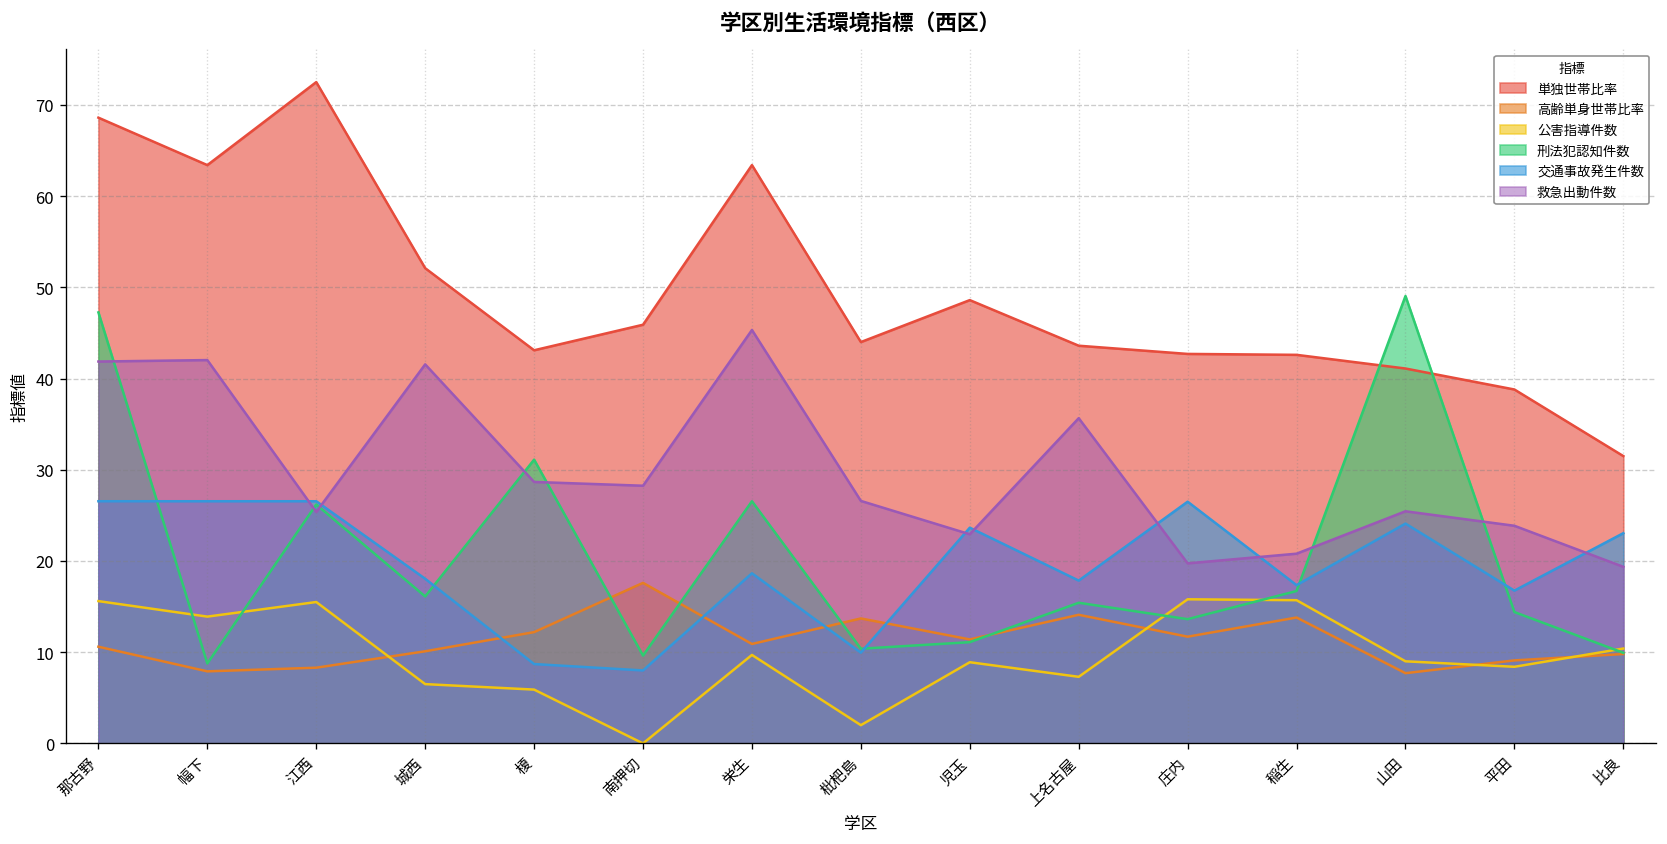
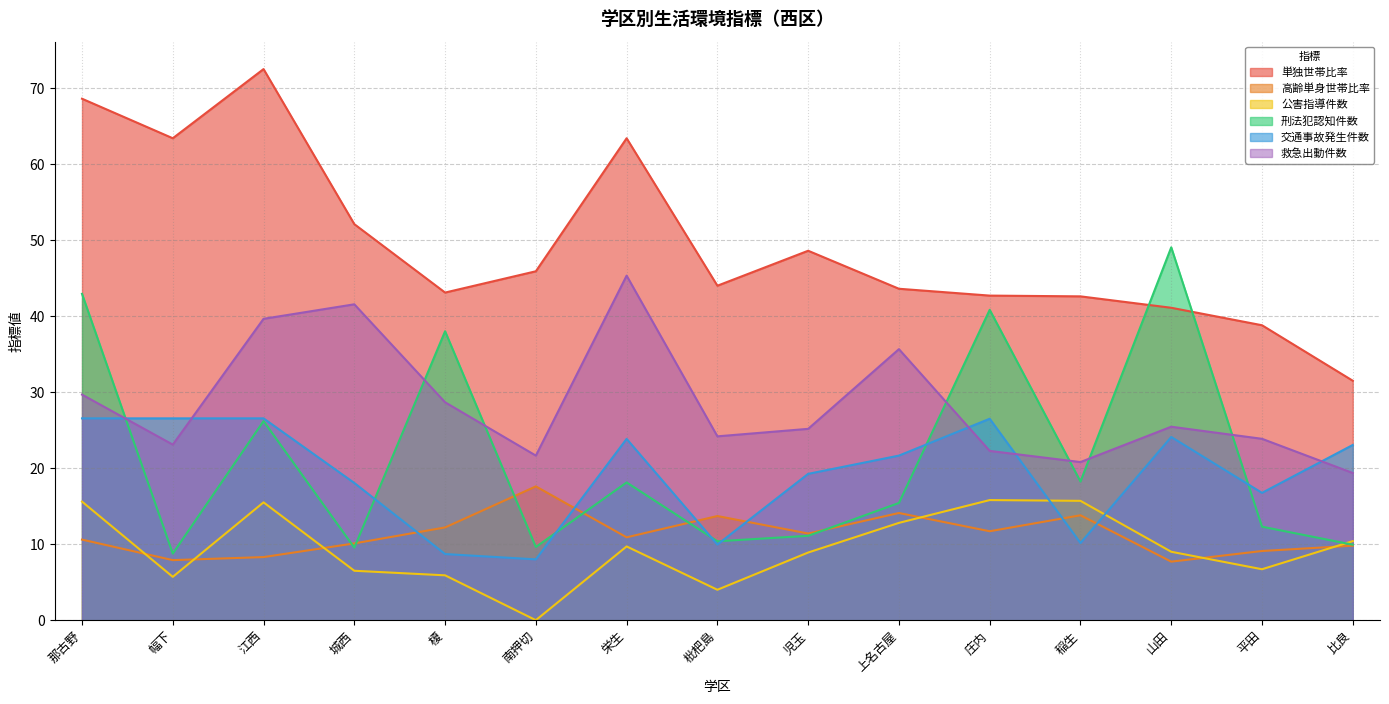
刑法犯認知件数, 那古野: 47 -> 43
救急出動件数, 那古野: 42 -> 30
公害指導件数, 幅下: 14 -> 6
救急出動件数, 幅下: 42 -> 23
救急出動件数, 江西: 25 -> 40
刑法犯認知件数, 城西: 16 -> 10
刑法犯認知件数, 榎: 31 -> 38
救急出動件数, 南押切: 28 -> 22
刑法犯認知件数, 栄生: 27 -> 18
交通事故発生件数, 栄生: 19 -> 24
公害指導件数, 枇杷島: 2 -> 4
救急出動件数, 枇杷島: 27 -> 24
交通事故発生件数, 児玉: 24 -> 19
救急出動件数, 児玉: 23 -> 25
公害指導件数, 上名古屋: 7 -> 13
交通事故発生件数, 上名古屋: 18 -> 22
刑法犯認知件数, 庄内: 14 -> 41
救急出動件数, 庄内: 20 -> 22
刑法犯認知件数, 稲生: 17 -> 18
交通事故発生件数, 稲生: 17 -> 10
公害指導件数, 平田: 8 -> 7
刑法犯認知件数, 平田: 14 -> 12
